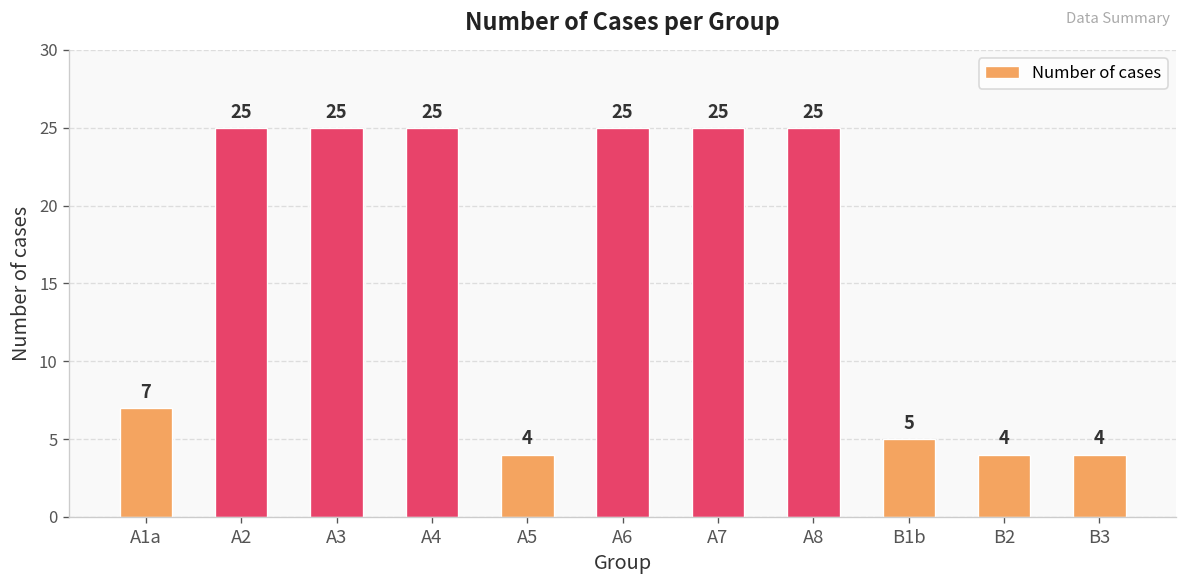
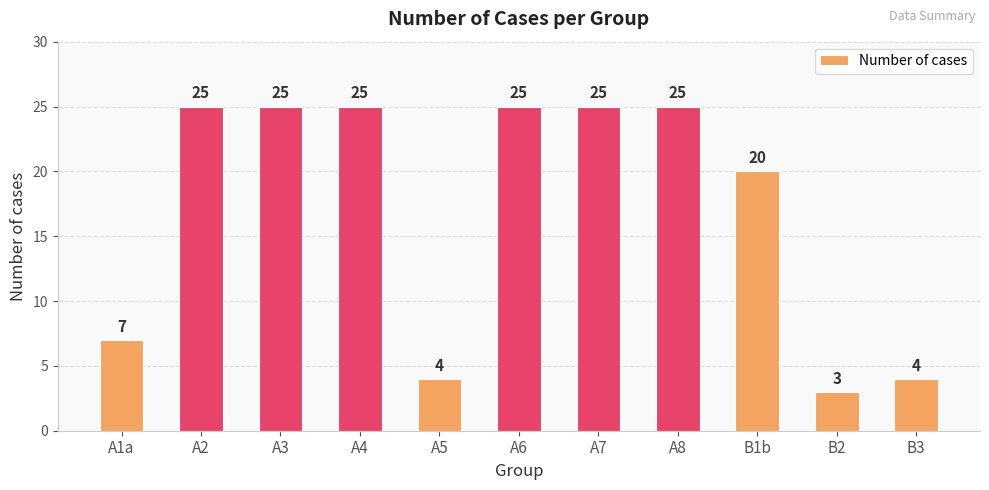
B1b: 5 -> 20
B2: 4 -> 3
